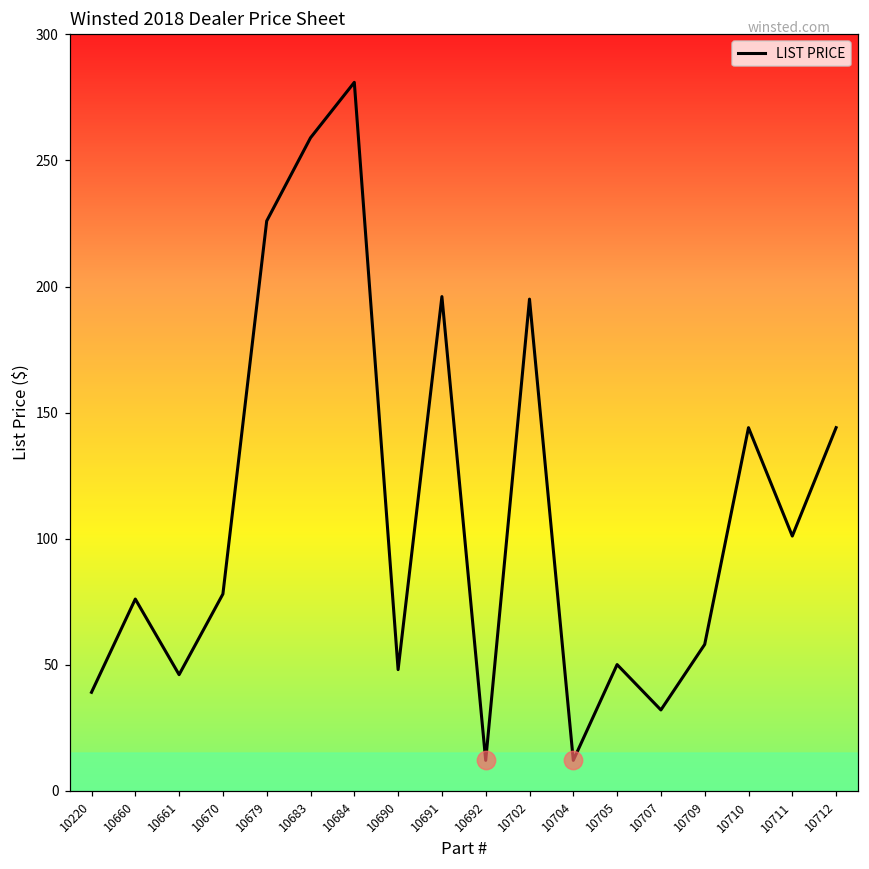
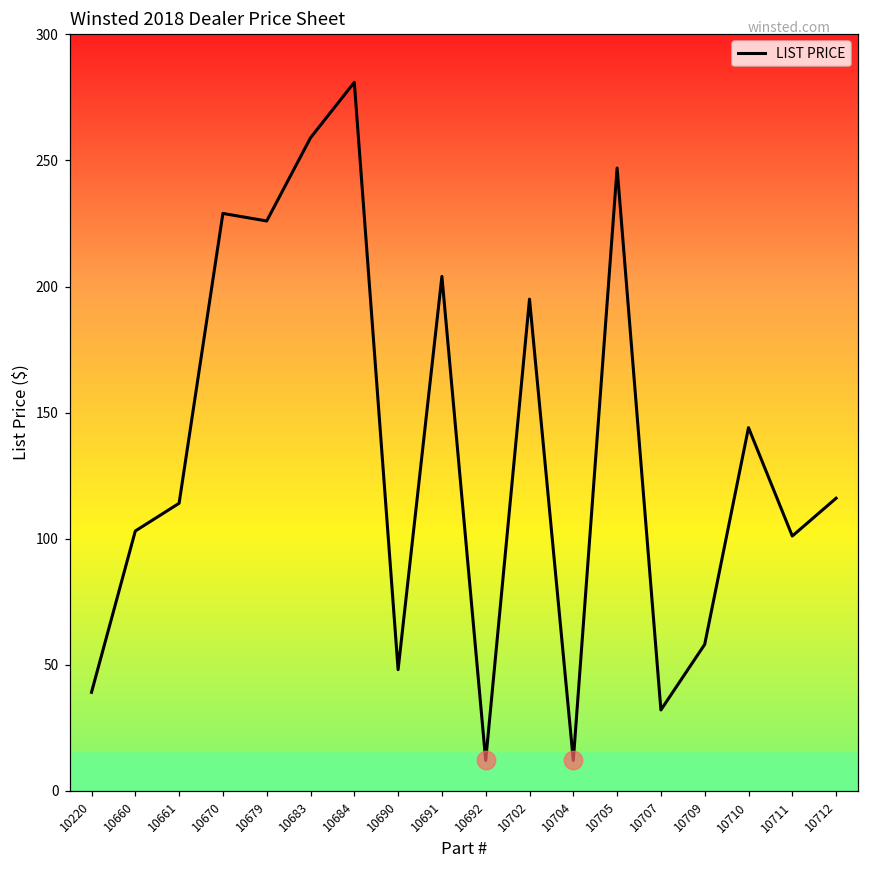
LIST PRICE, 10660: 76 -> 103
LIST PRICE, 10661: 46 -> 114
LIST PRICE, 10670: 78 -> 229
LIST PRICE, 10691: 196 -> 204
LIST PRICE, 10705: 50 -> 247
LIST PRICE, 10712: 144 -> 116
